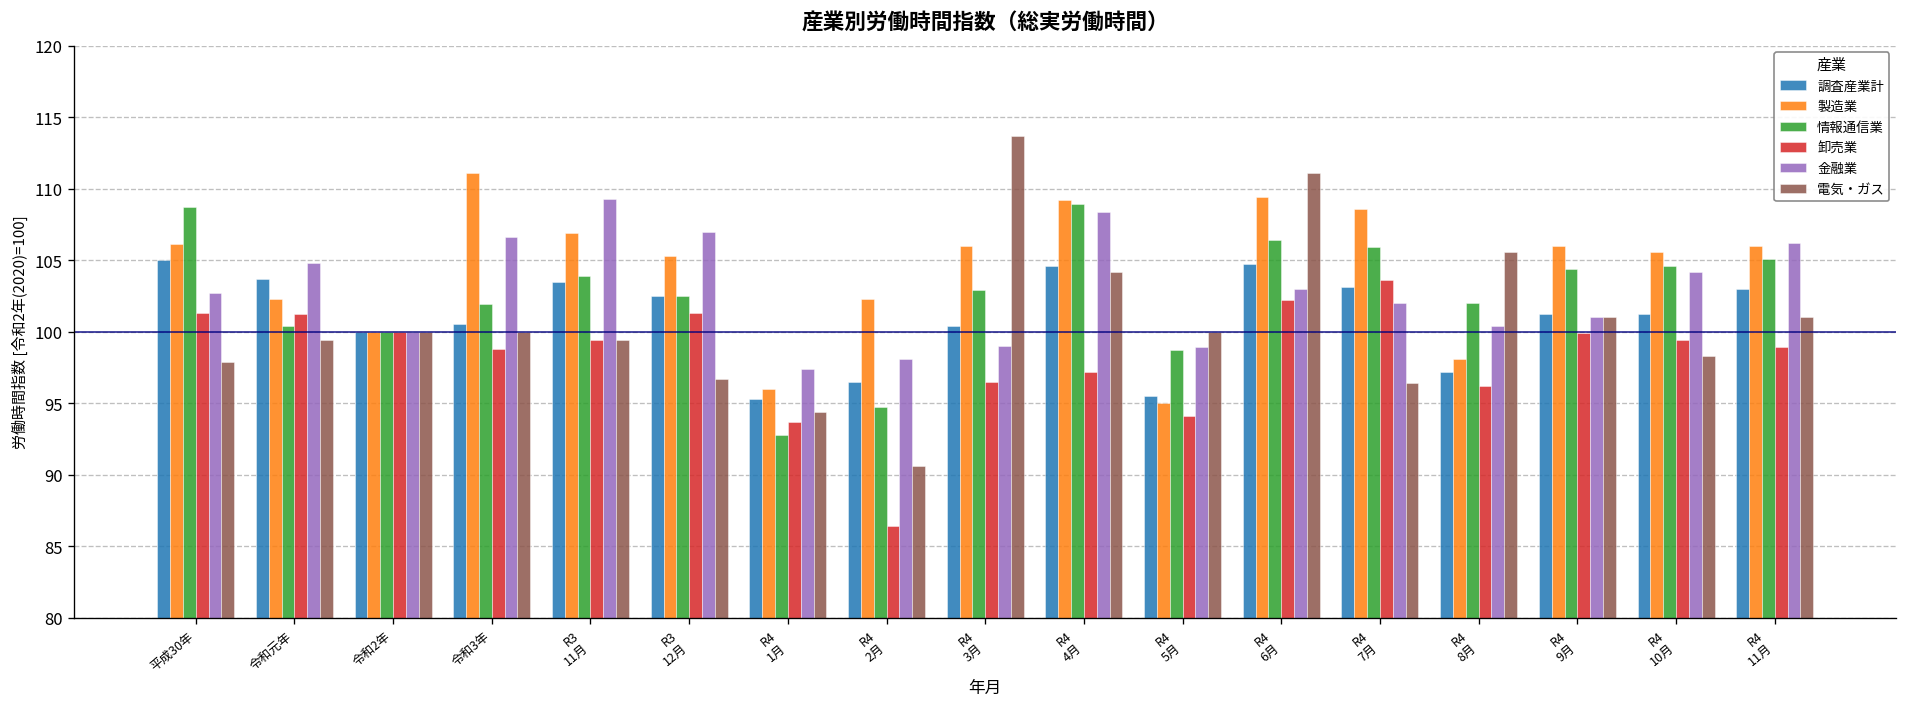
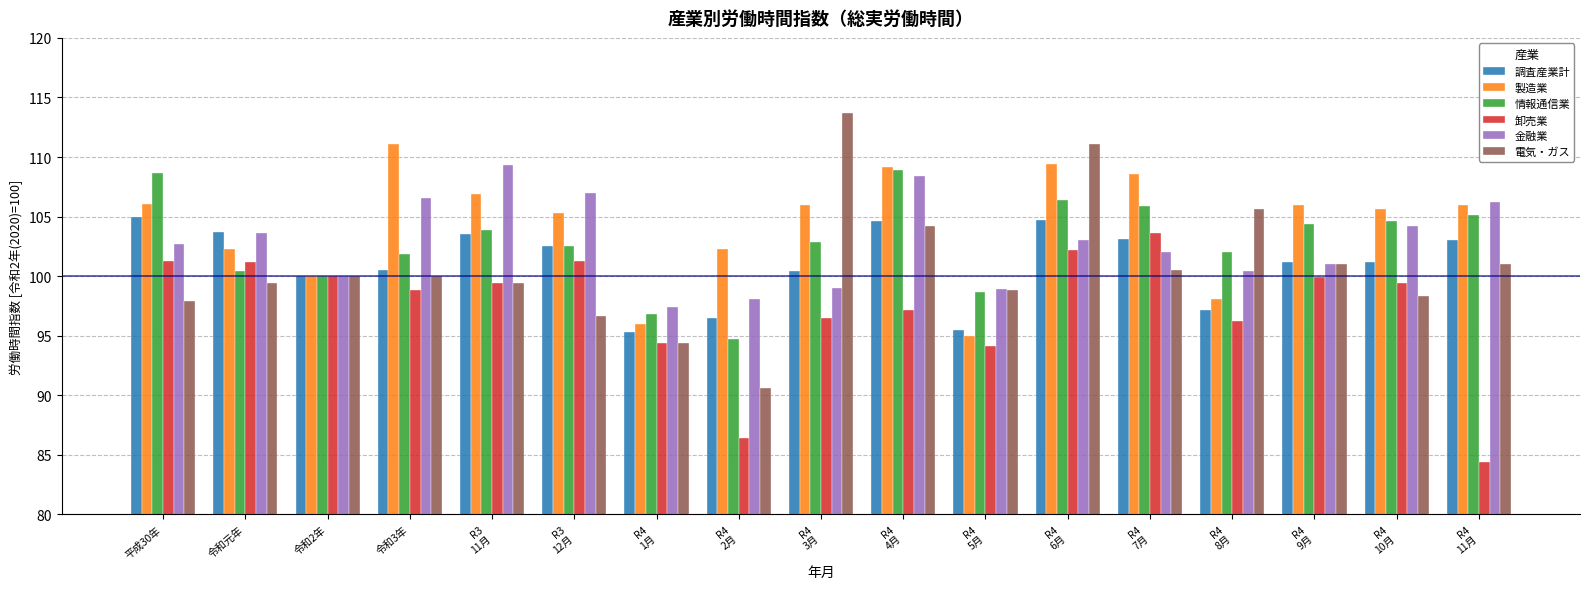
金融業, 令和元年: 104.8 -> 103.6
情報通信業, R4 1月: 92.8 -> 96.8
卸売業, R4 1月: 93.7 -> 94.4
電気・ガス, R4 5月: 100.0 -> 98.8
電気・ガス, R4 7月: 96.4 -> 100.5
卸売業, R4 11月: 98.9 -> 84.4
